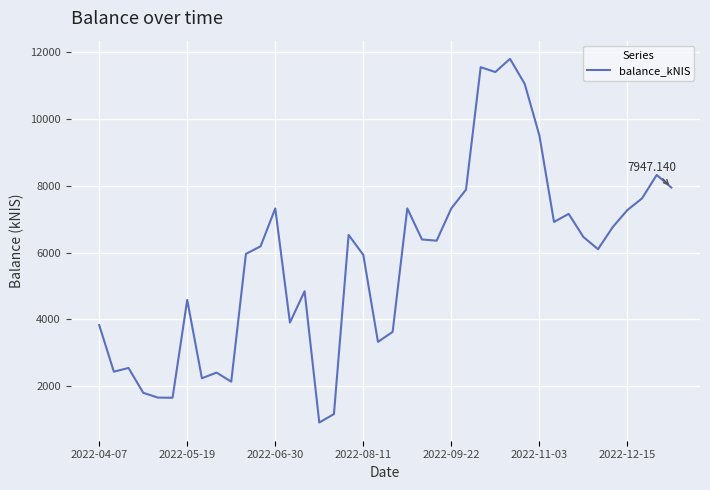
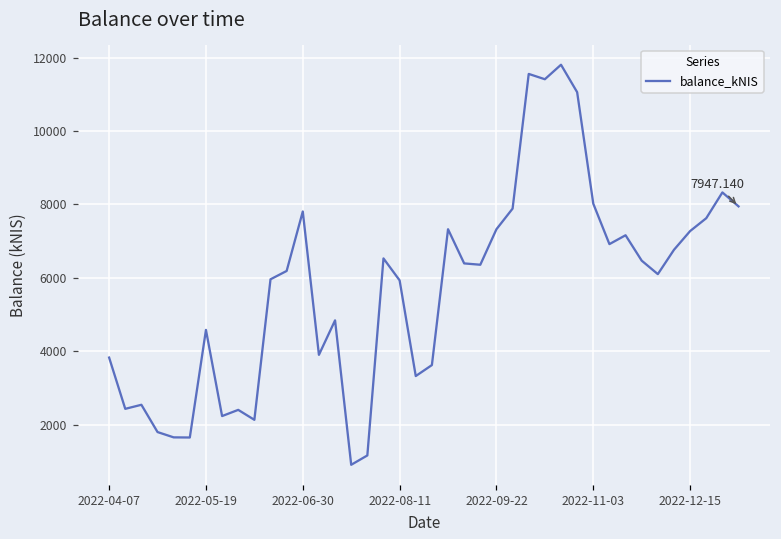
2022-06-30: 7300 -> 7800
2022-11-03: 9500 -> 8000
